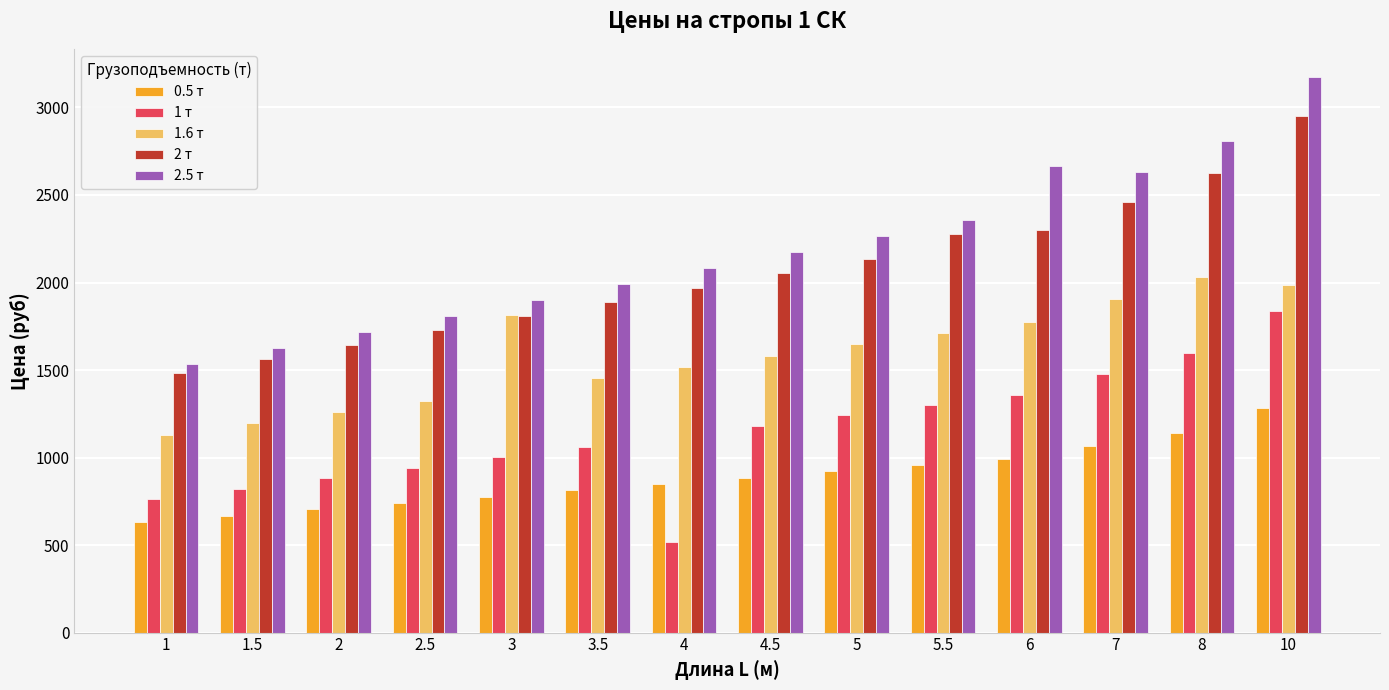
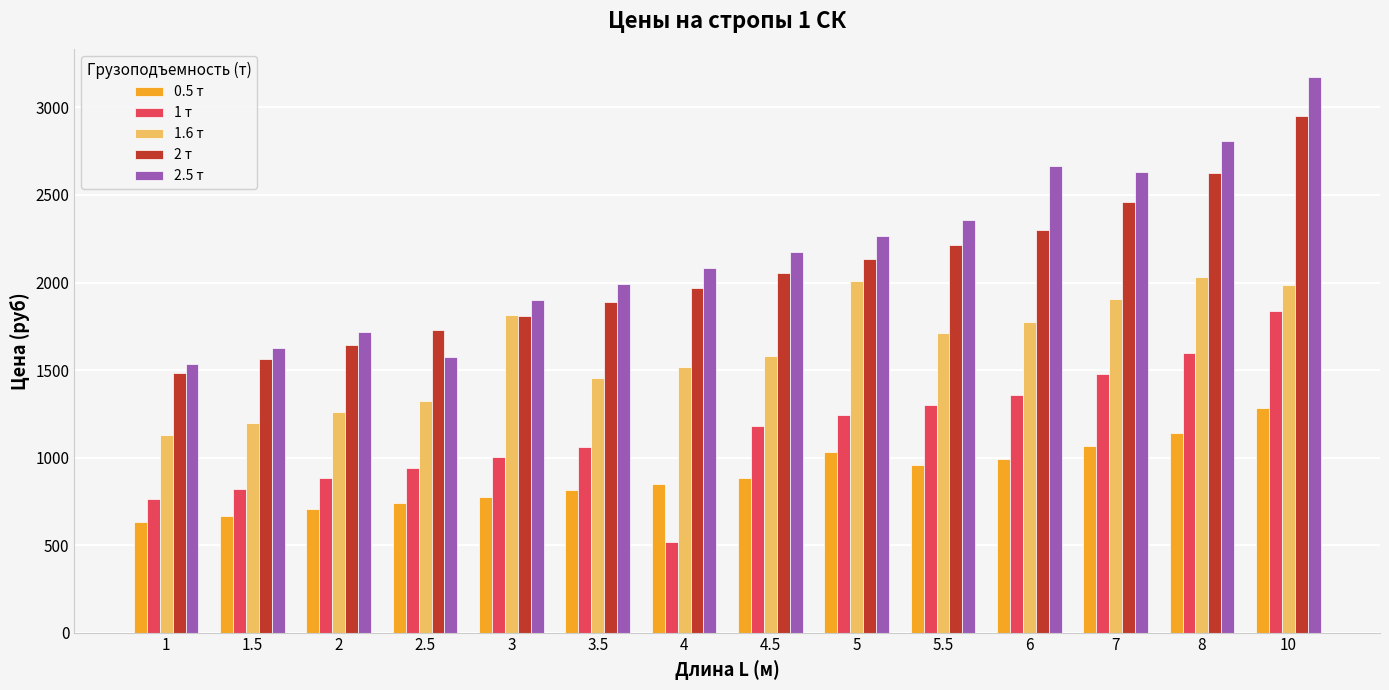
2.5 т, 2.5: 1810 -> 1580
0.5 т, 5: 920 -> 1030
1.6 т, 5: 1650 -> 2010
2 т, 5.5: 2280 -> 2220
